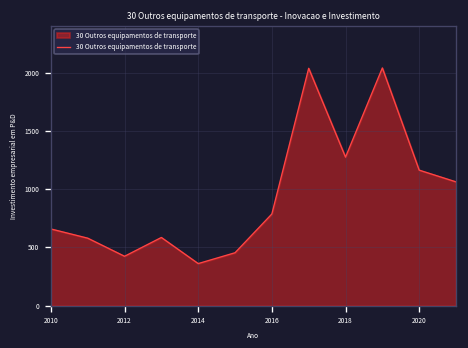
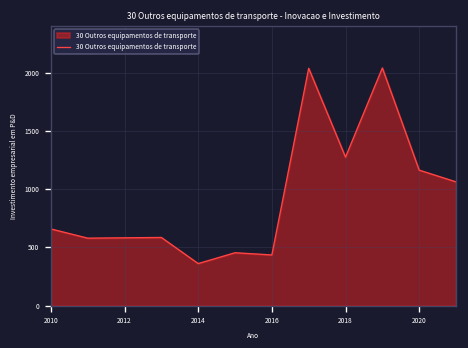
2012: 400 -> 600
2016: 800 -> 400
